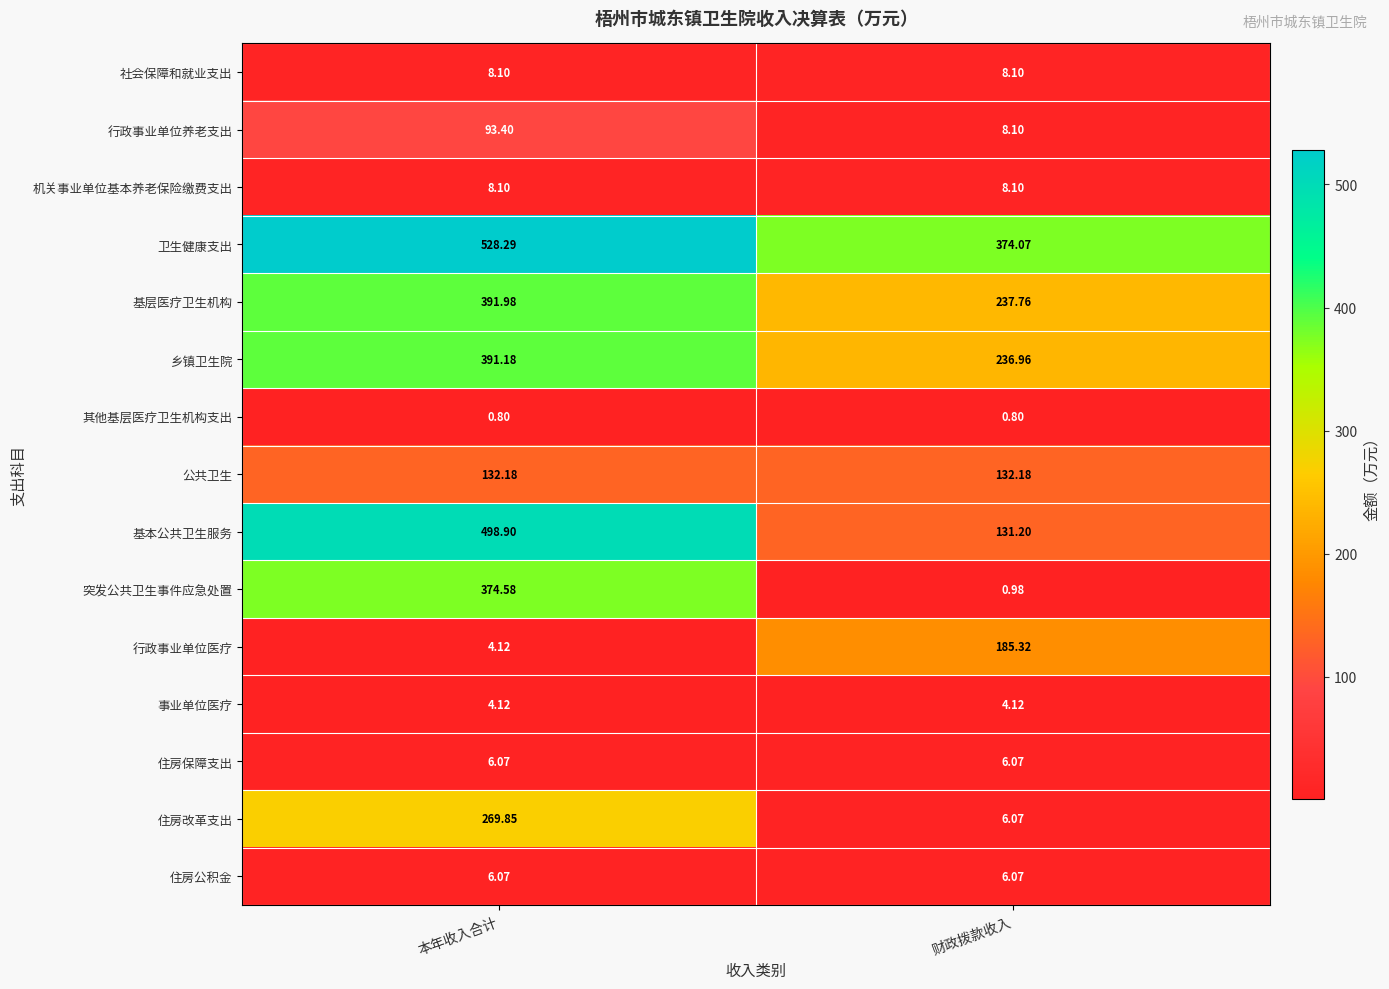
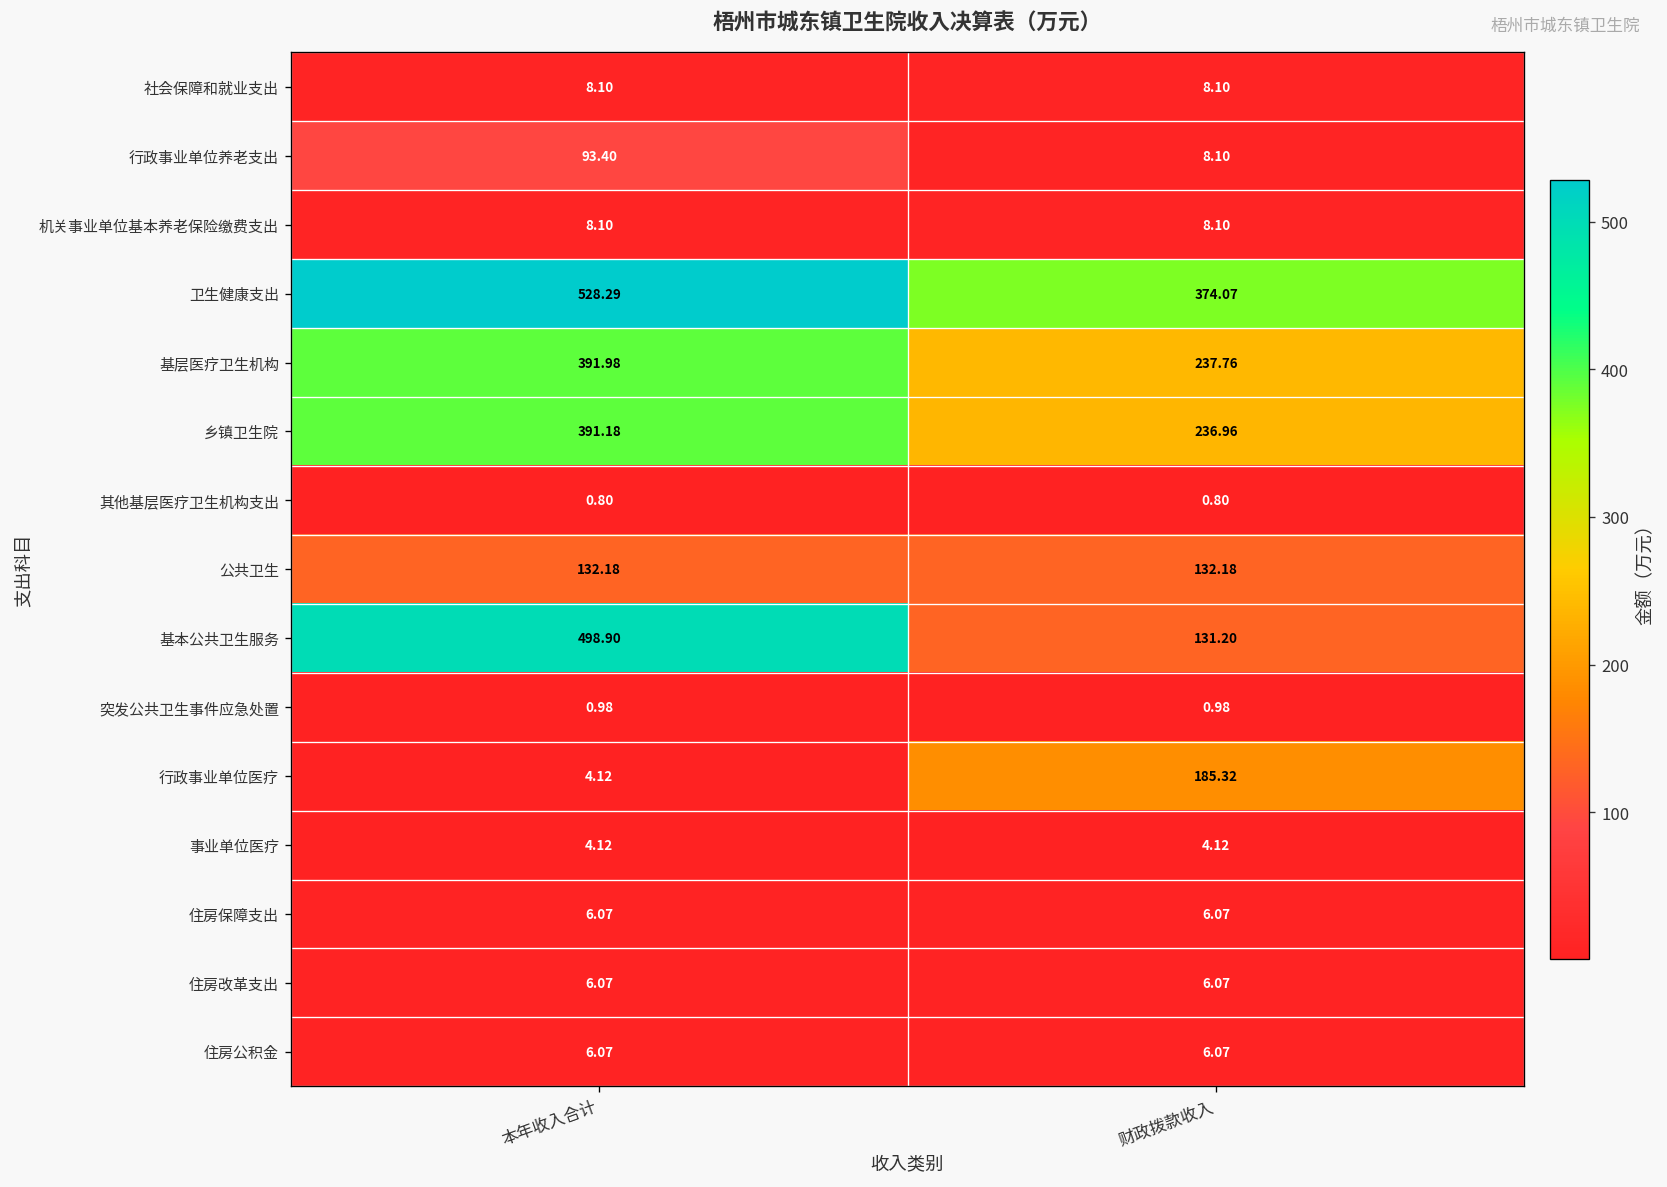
突发公共卫生事件应急处置, 本年收入合计: 374.58 -> 0.98
住房改革支出, 本年收入合计: 269.85 -> 6.07
